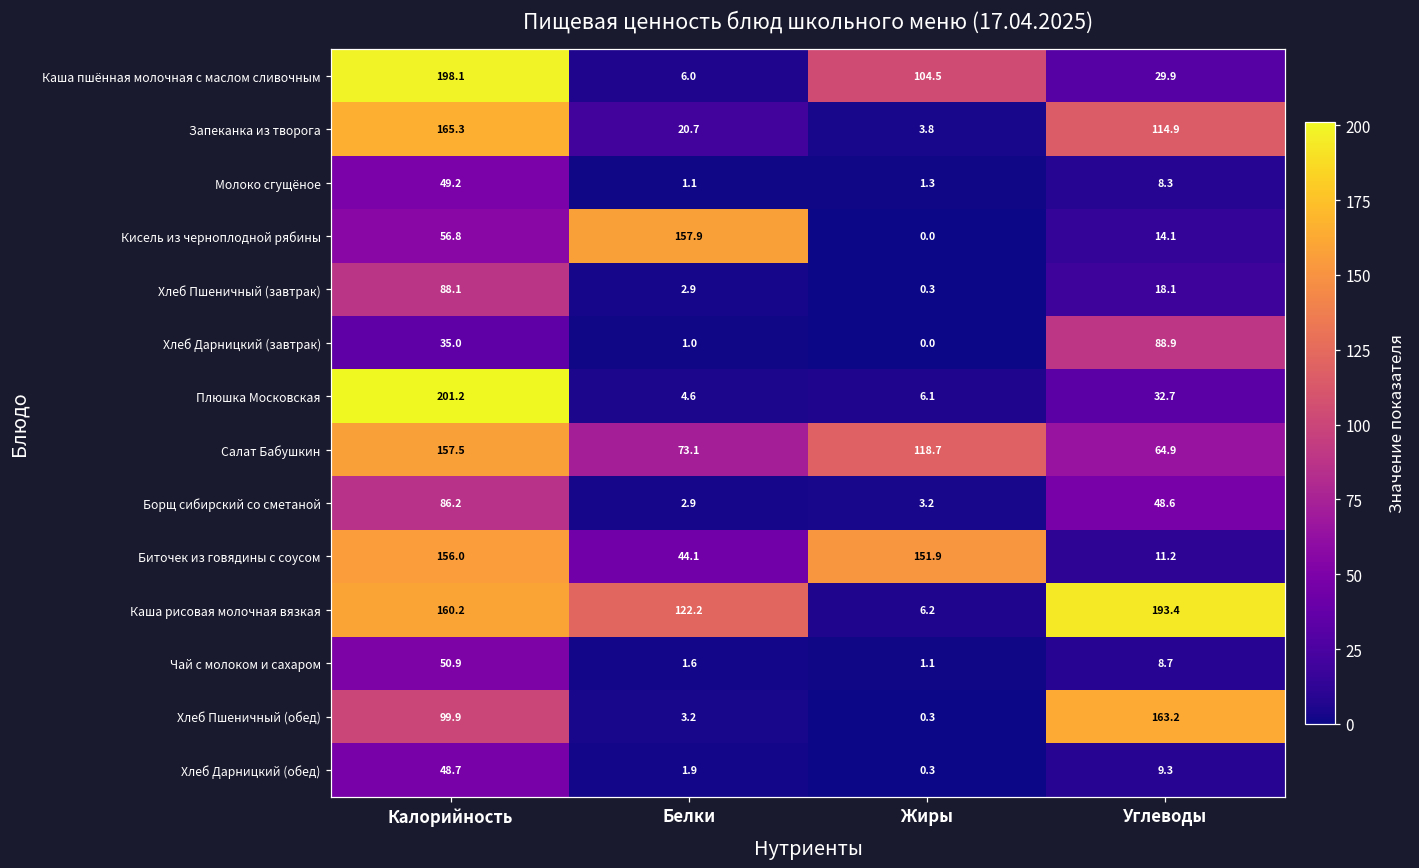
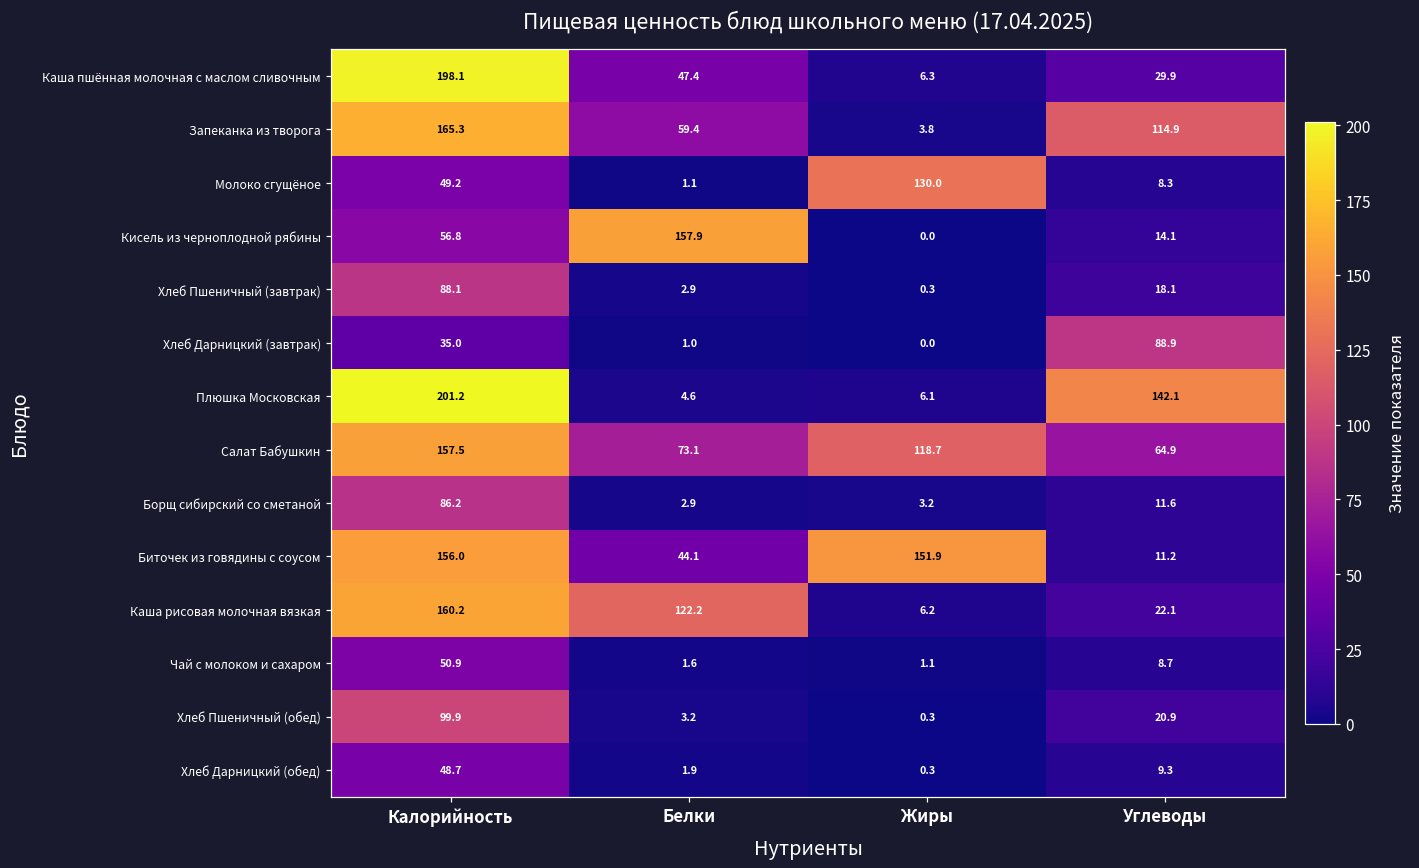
Каша пшённая молочная с маслом сливочным, Белки: 6.0 -> 47.4
Каша пшённая молочная с маслом сливочным, Жиры: 104.5 -> 6.3
Запеканка из творога, Белки: 20.7 -> 59.4
Молоко сгущёное, Жиры: 1.3 -> 130.0
Плюшка Московская, Углеводы: 32.7 -> 142.1
Борщ сибирский со сметаной, Углеводы: 48.6 -> 11.6
Каша рисовая молочная вязкая, Углеводы: 193.4 -> 22.1
Хлеб Пшеничный (обед), Углеводы: 163.2 -> 20.9
